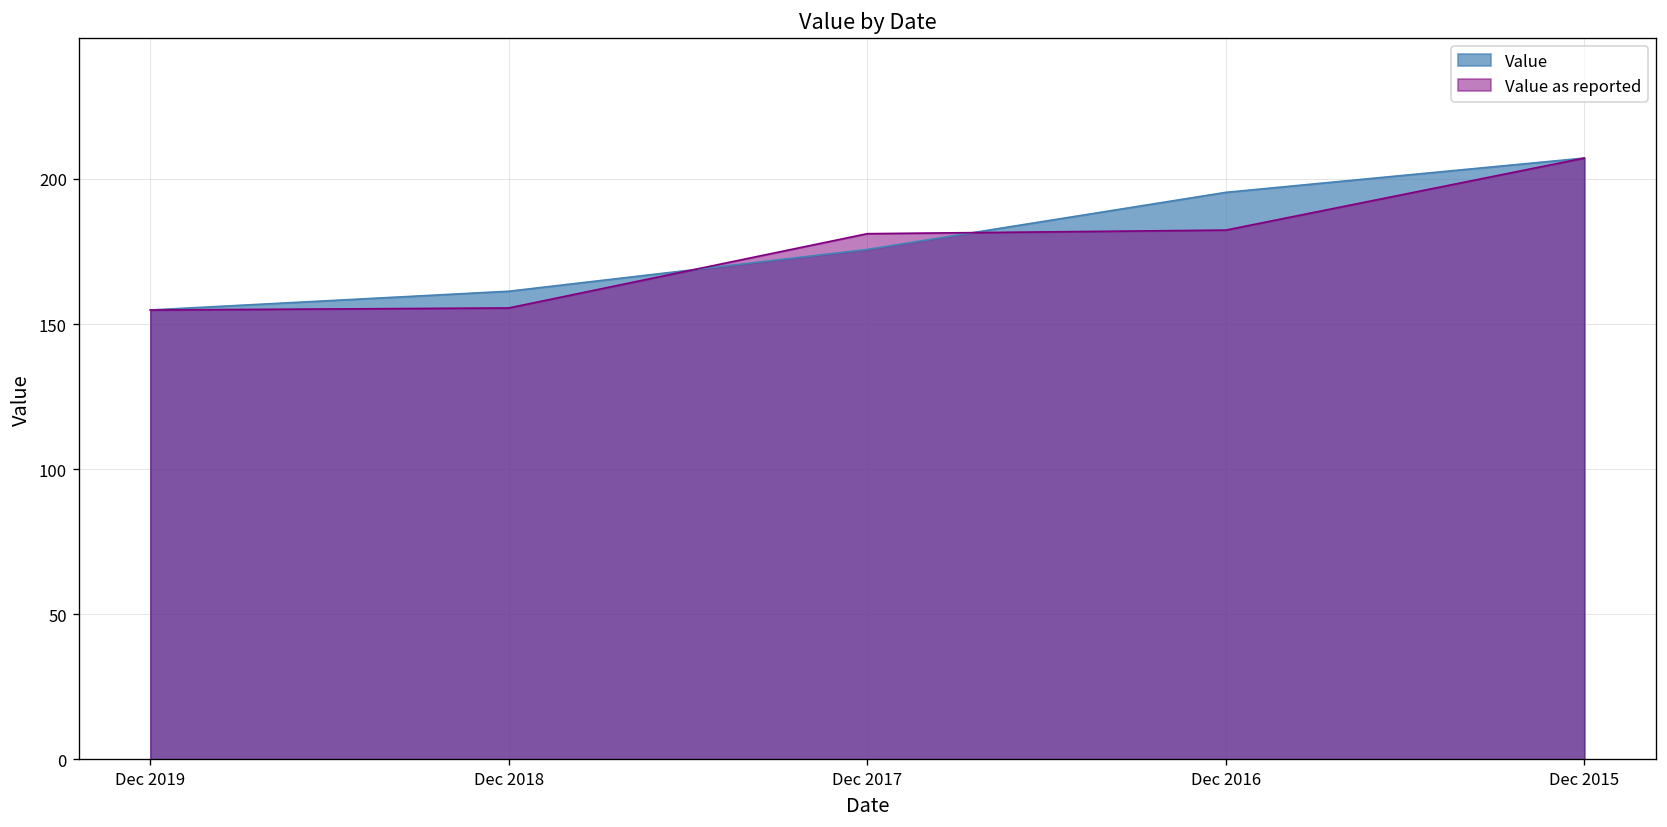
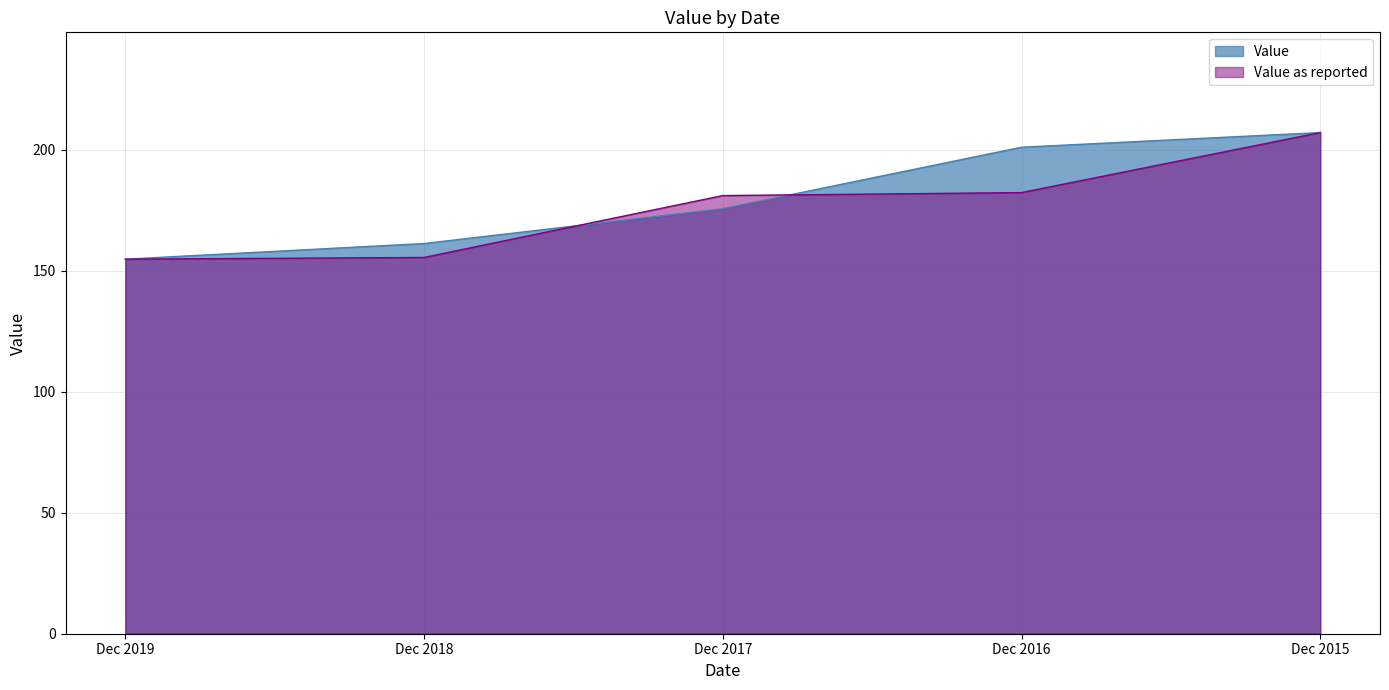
Value, Dec 2016: 195 -> 201
